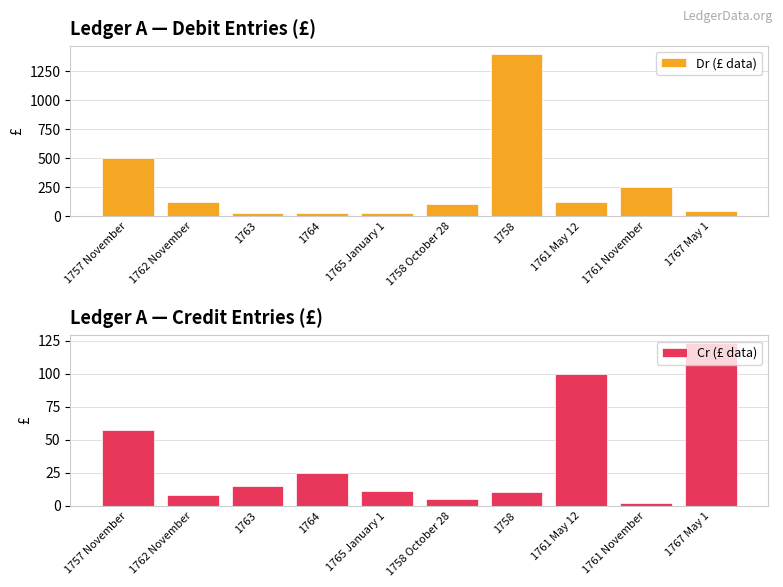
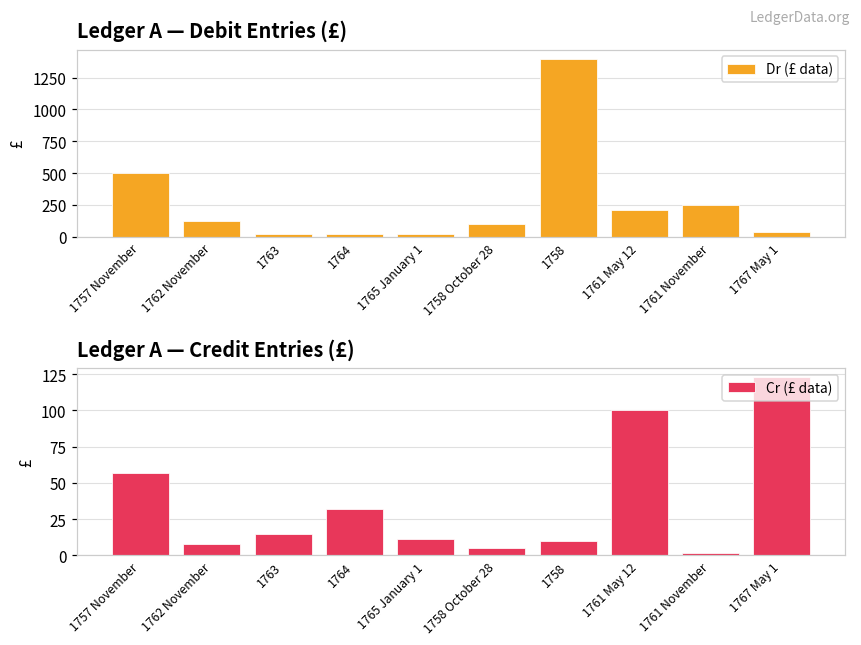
Ledger A — Debit Entries (£), 1761 May 12: 130 -> 210
Ledger A — Credit Entries (£), 1764: 25 -> 32
